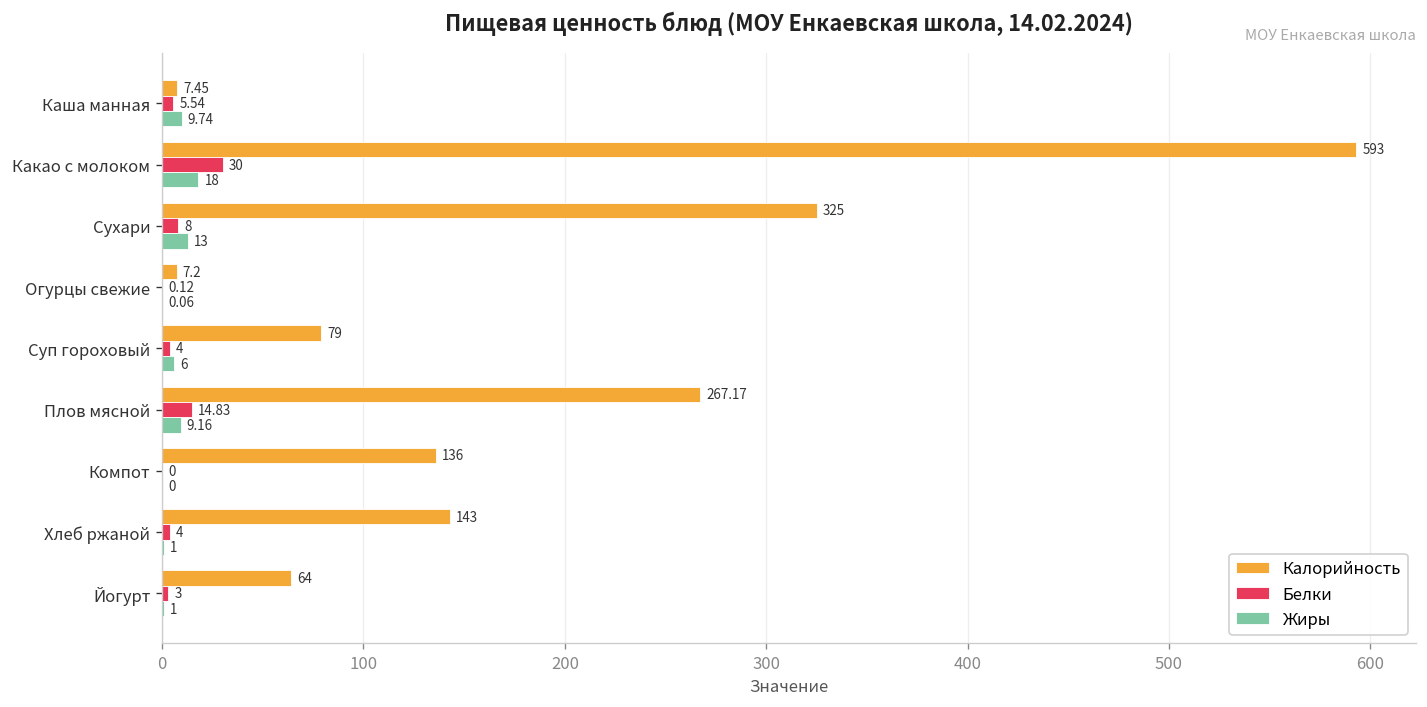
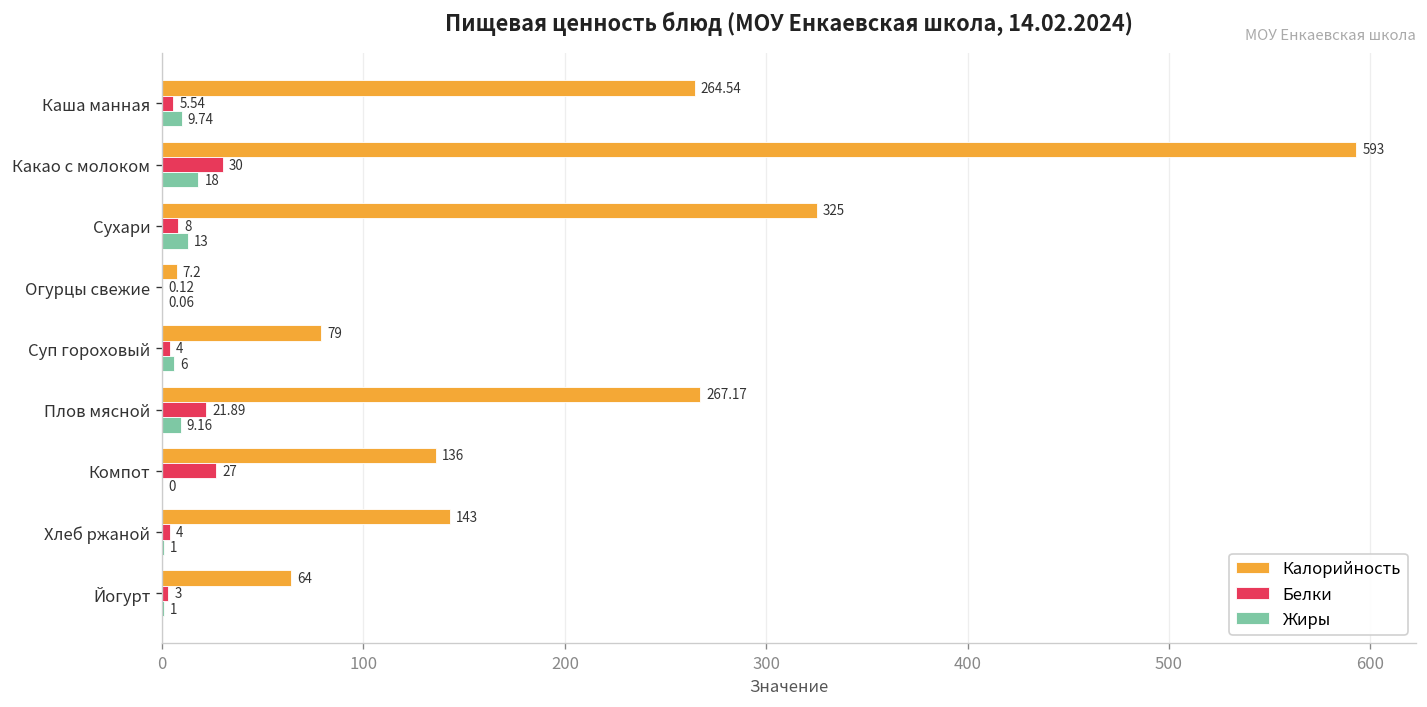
Калорийность, Каша манная: 7.45 -> 264.54
Белки, Плов мясной: 14.83 -> 21.89
Белки, Компот: 0 -> 27
